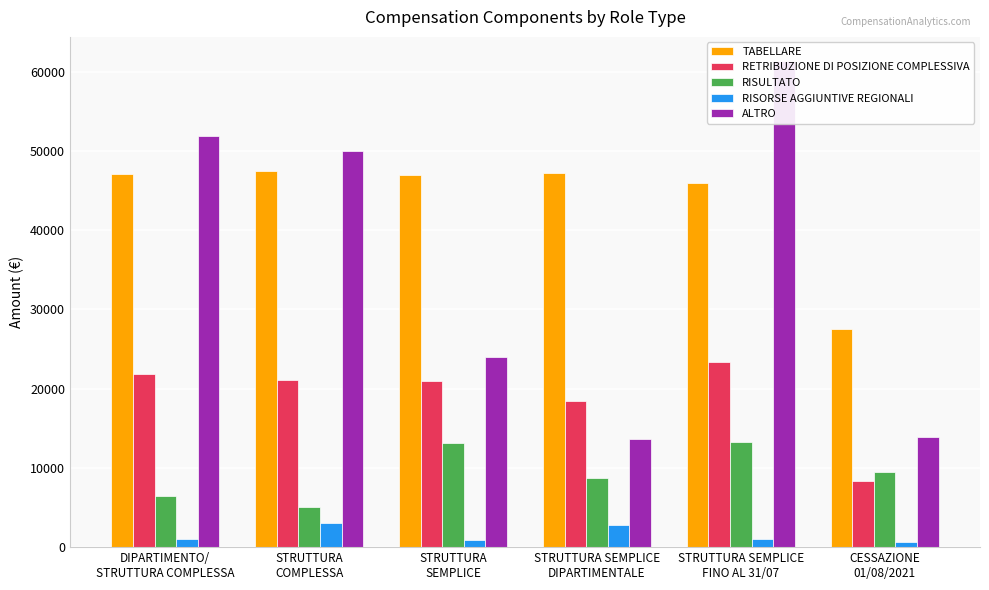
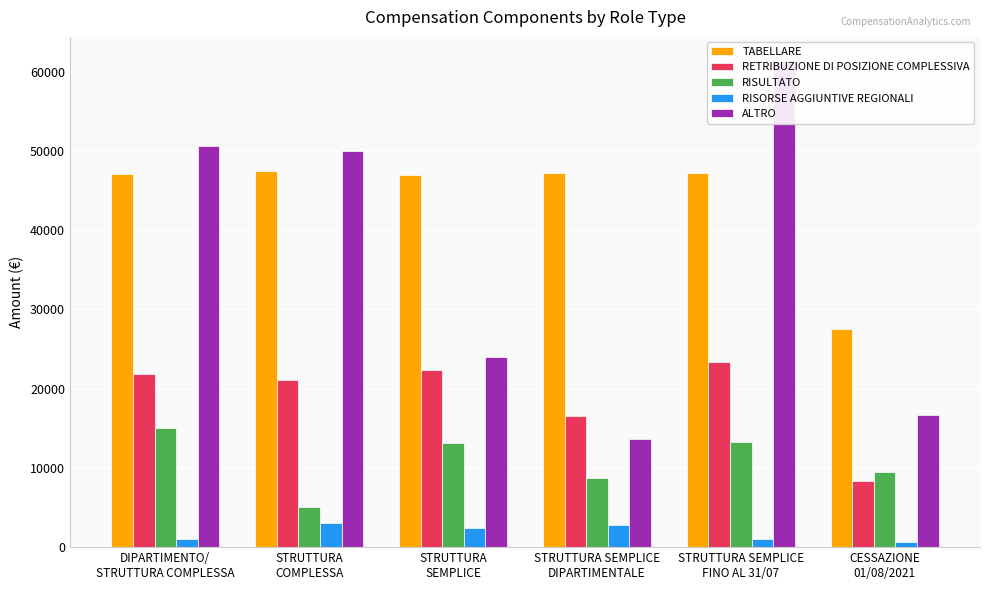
RISULTATO, DIPARTIMENTO/ STRUTTURA COMPLESSA: 6000 -> 15000
ALTRO, DIPARTIMENTO/ STRUTTURA COMPLESSA: 52000 -> 51000
RETRIBUZIONE DI POSIZIONE COMPLESSIVA, STRUTTURA SEMPLICE: 21000 -> 22000
RISORSE AGGIUNTIVE REGIONALI, STRUTTURA SEMPLICE: 1000 -> 2000
RETRIBUZIONE DI POSIZIONE COMPLESSIVA, STRUTTURA SEMPLICE DIPARTIMENTALE: 18000 -> 16000
TABELLARE, STRUTTURA SEMPLICE FINO AL 31/07: 46000 -> 47000
ALTRO, CESSAZIONE 01/08/2021: 14000 -> 17000
